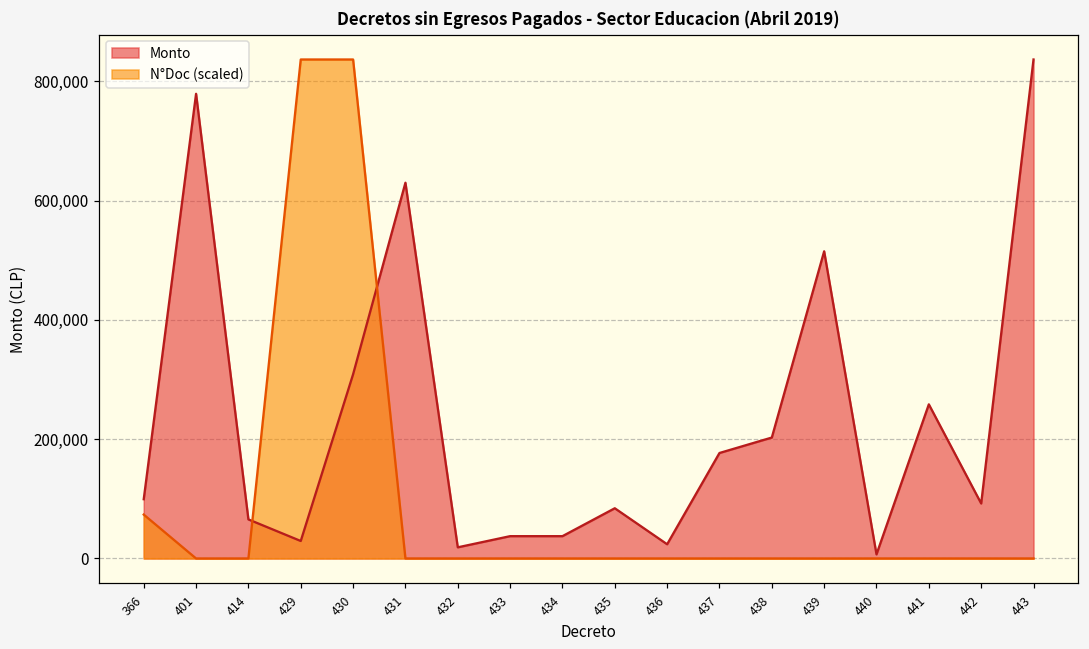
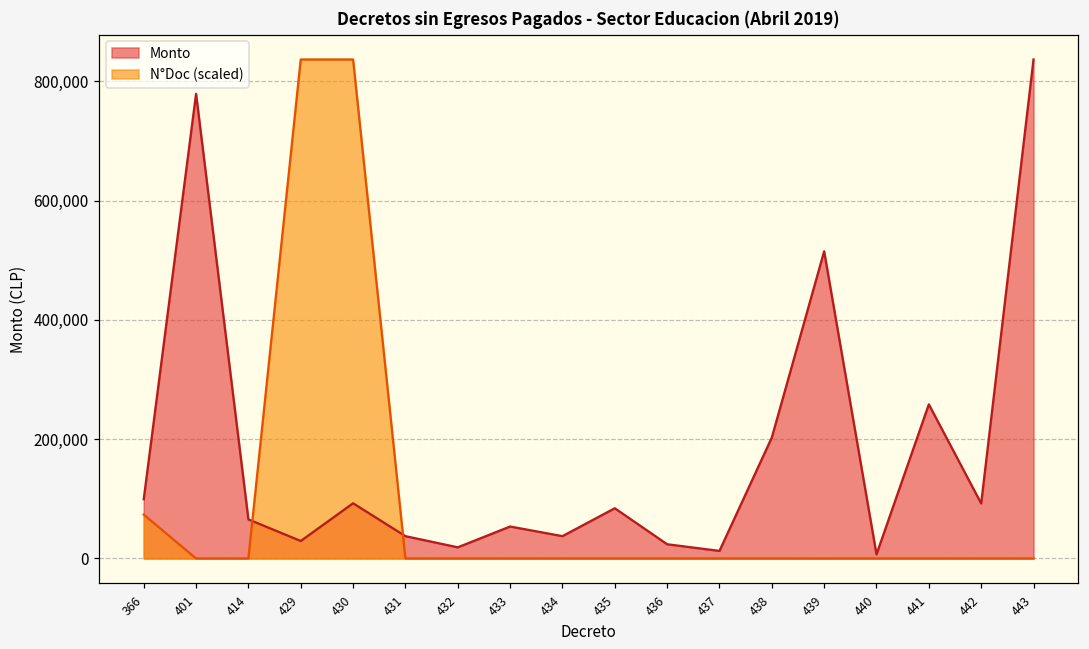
Monto, 430: 310,000 -> 90,000
Monto, 431: 630,000 -> 40,000
Monto, 433: 40,000 -> 50,000
Monto, 437: 180,000 -> 10,000
